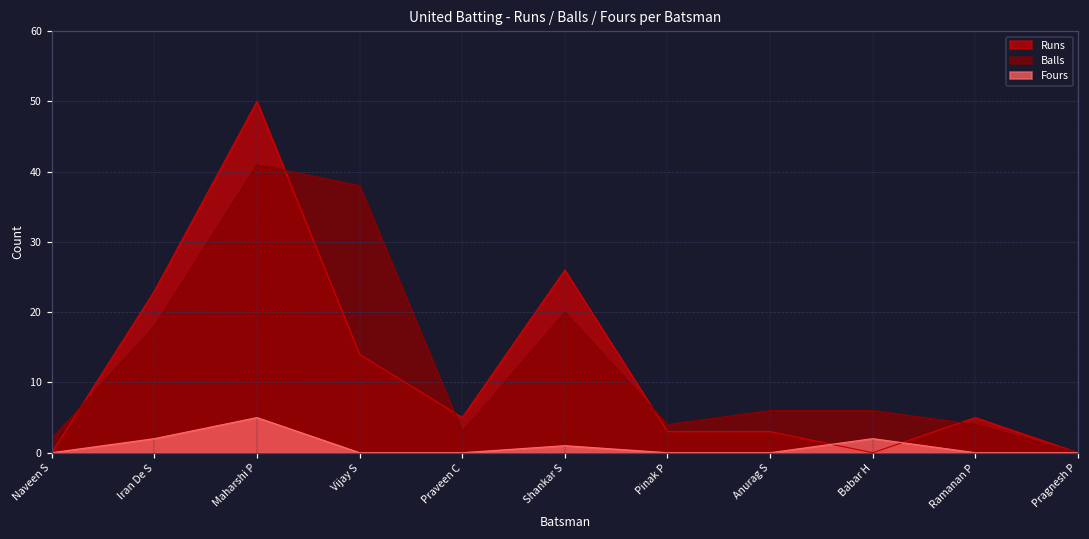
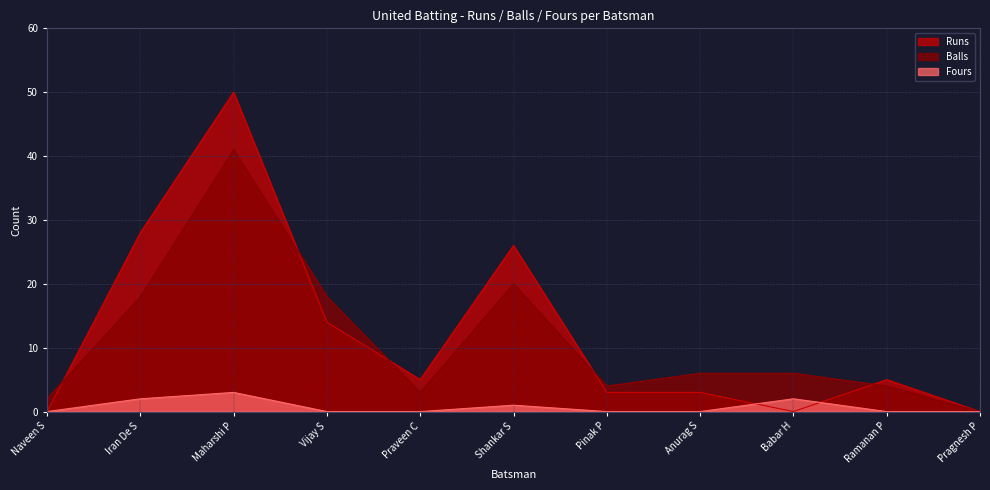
Runs, Iran De S: 23 -> 28
Fours, Maharshi P: 5 -> 3
Balls, Vijay S: 38 -> 18
